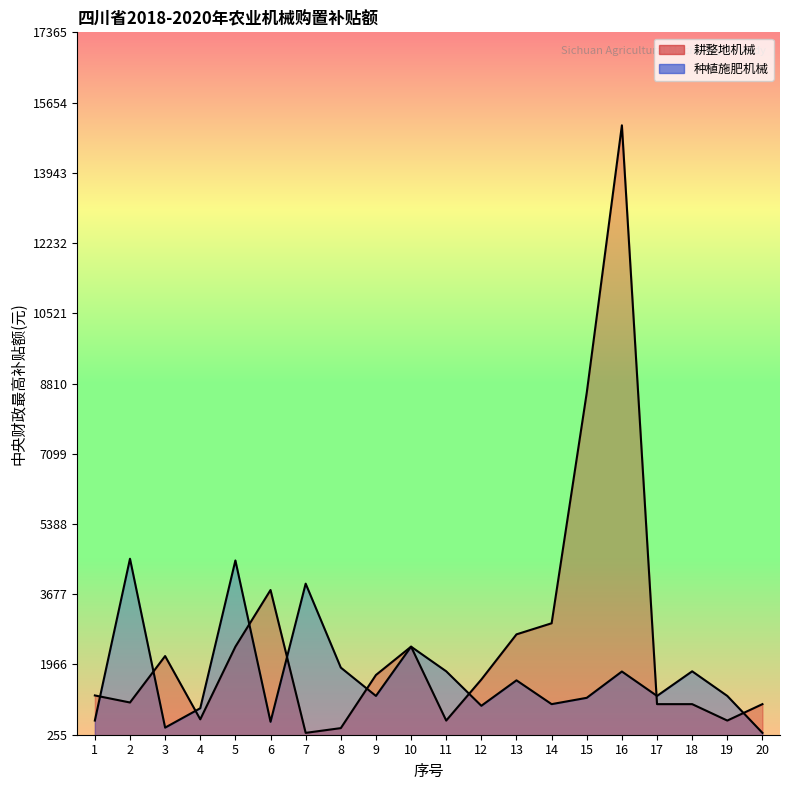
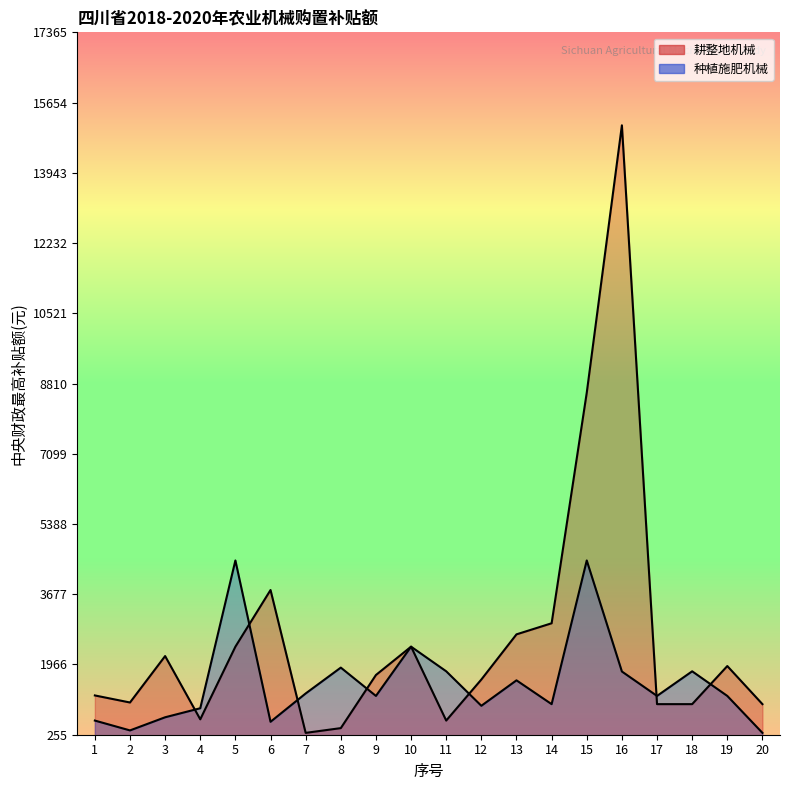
种植施肥机械, 2: 4500 -> 400
种植施肥机械, 3: 400 -> 700
种植施肥机械, 7: 3900 -> 1300
种植施肥机械, 15: 1200 -> 4500
耕整地机械, 19: 600 -> 1900
